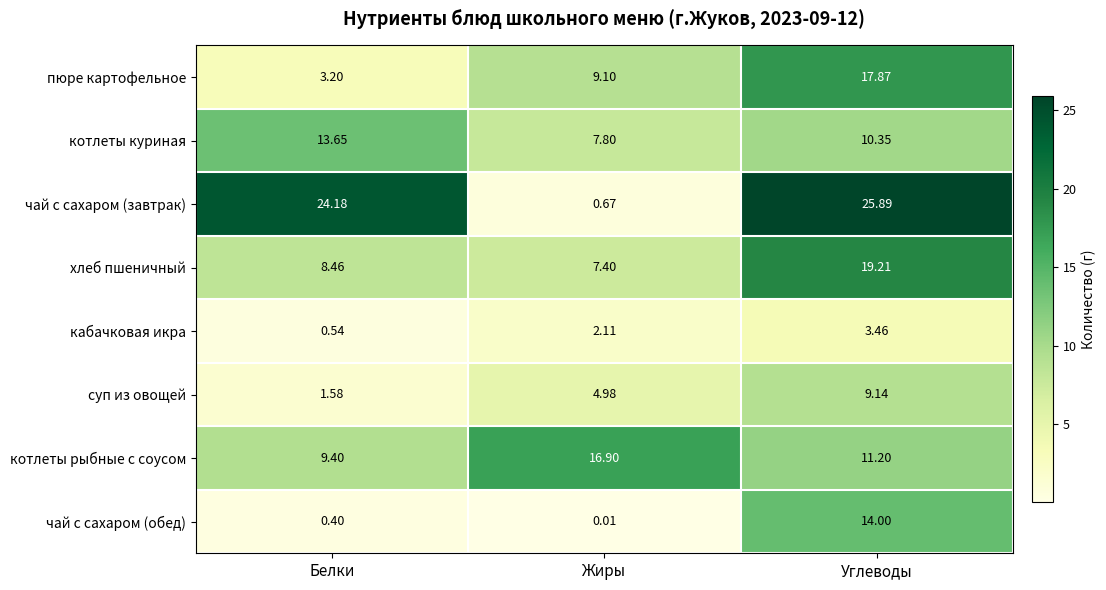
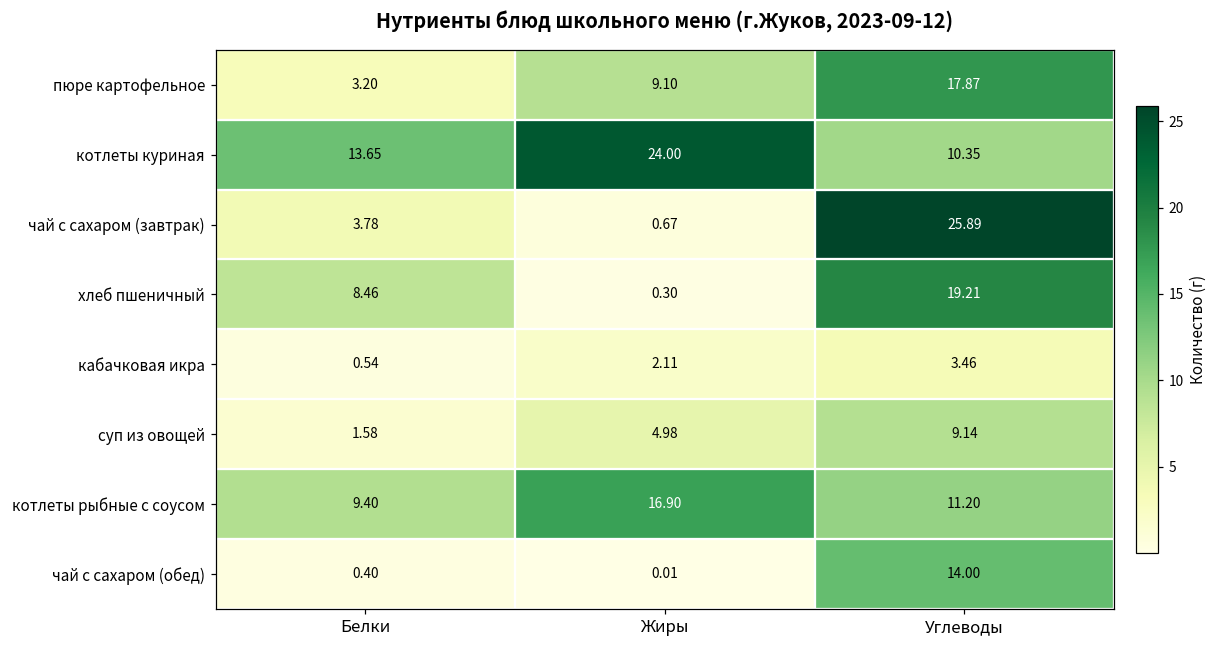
котлеты куриная, Жиры: 7.80 -> 24.00
чай с сахаром (завтрак), Белки: 24.18 -> 3.78
хлеб пшеничный, Жиры: 7.40 -> 0.30
